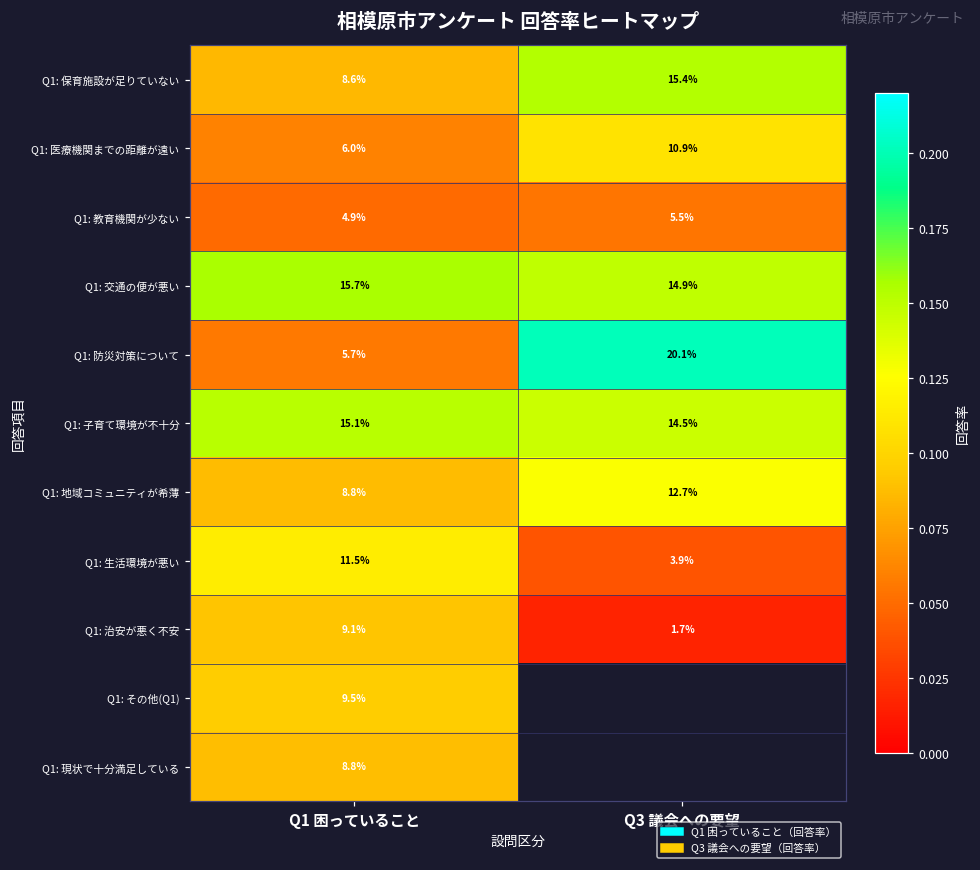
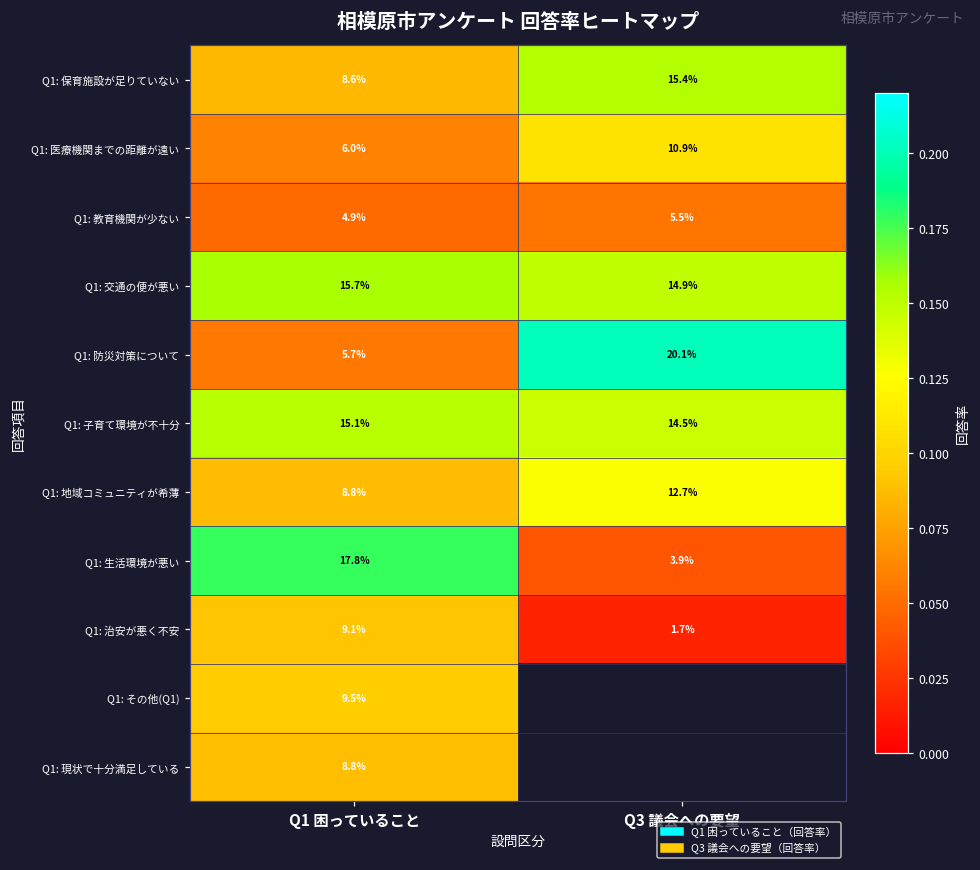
Q1: 生活環境が悪い, Q1 困っていること: 11.5% -> 17.8%
